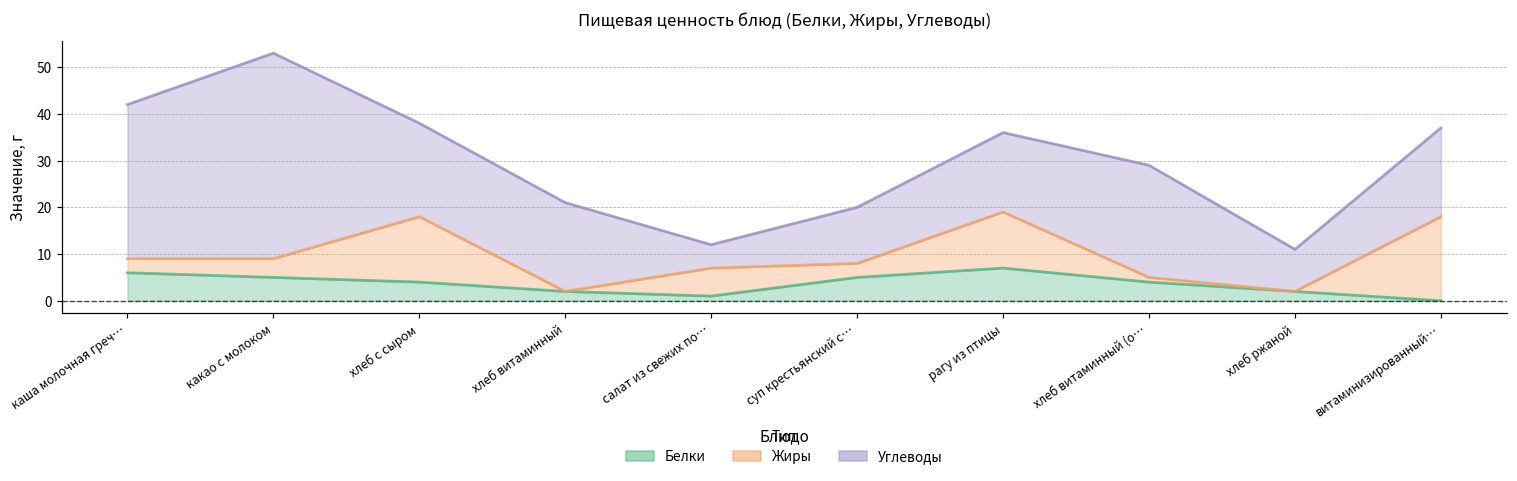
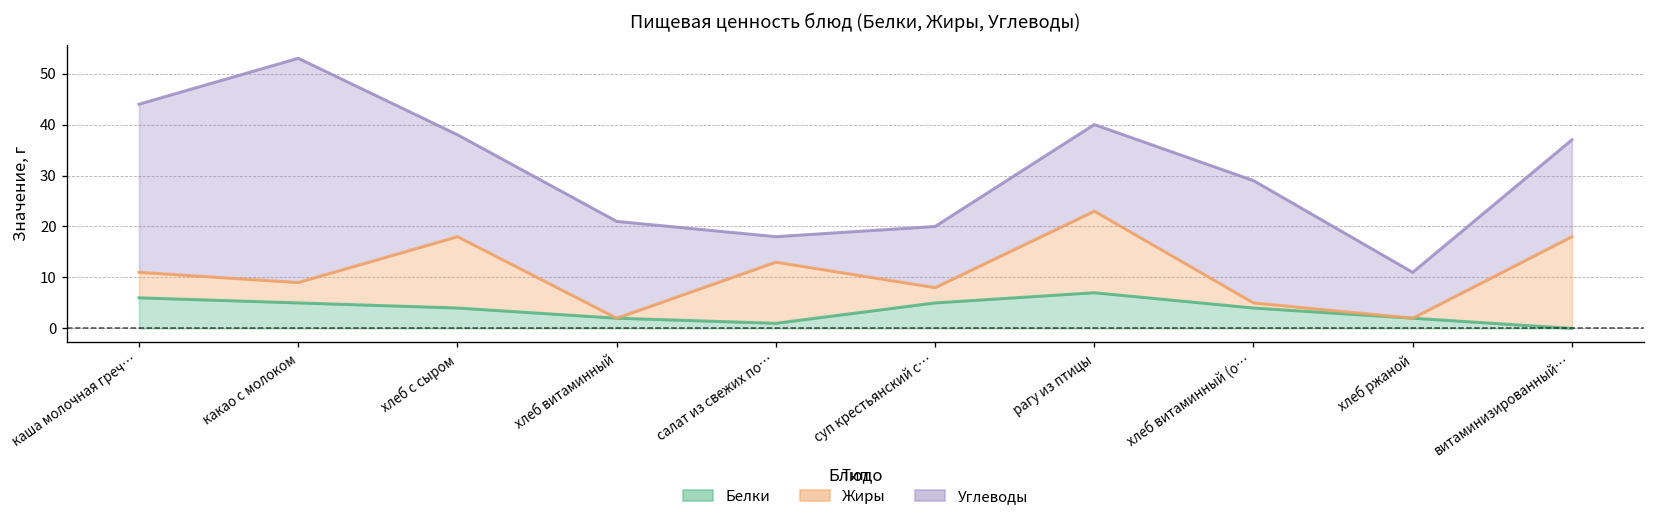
Жиры, каша молочная греч…: 3 -> 5
Жиры, салат из свежих по…: 6 -> 12
Жиры, рагу из птицы: 12 -> 16
